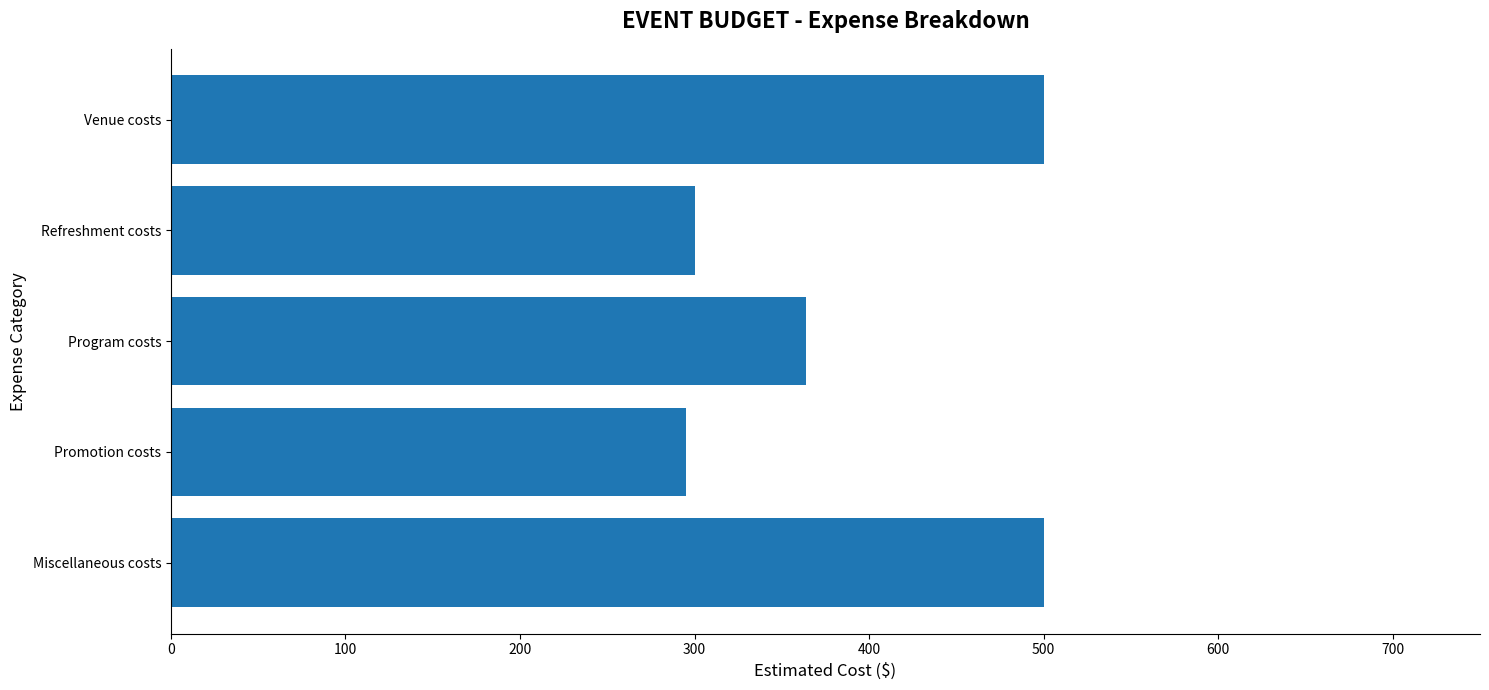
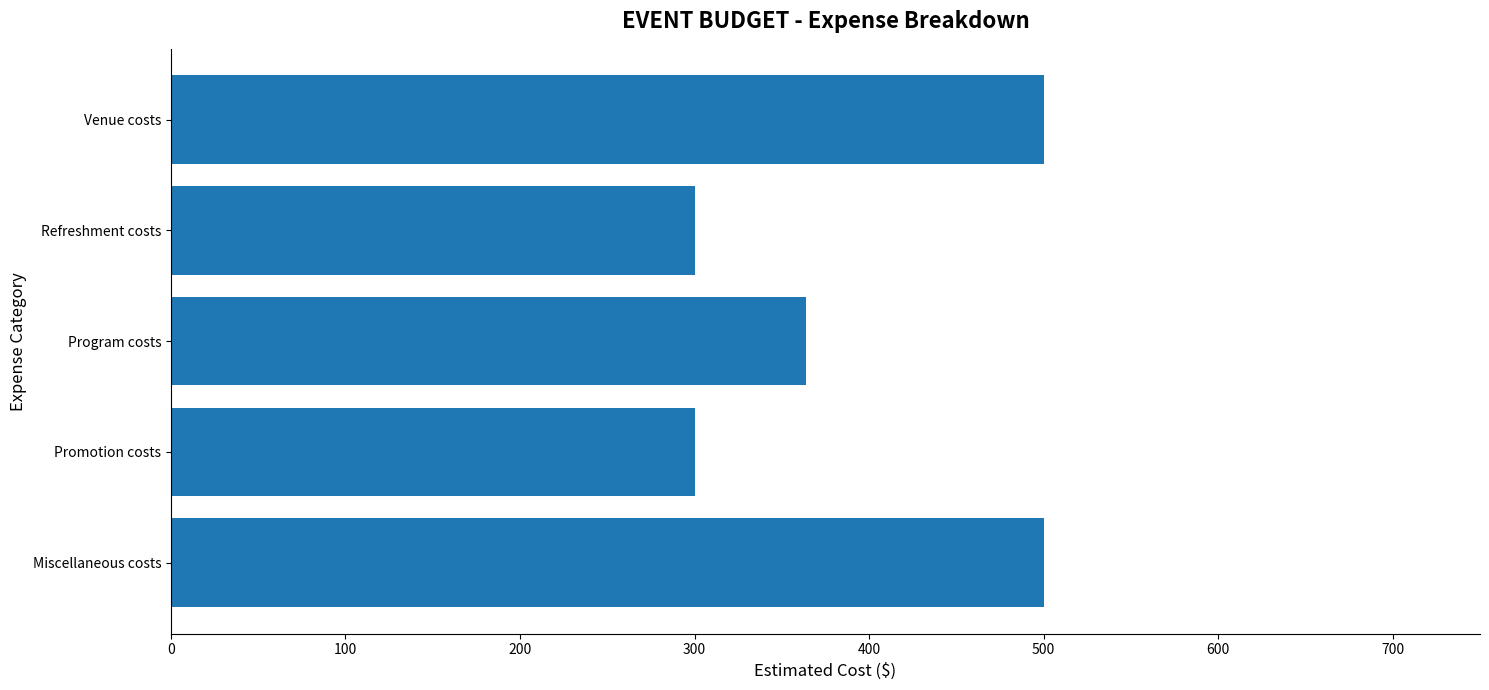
Promotion costs: 295 -> 300
